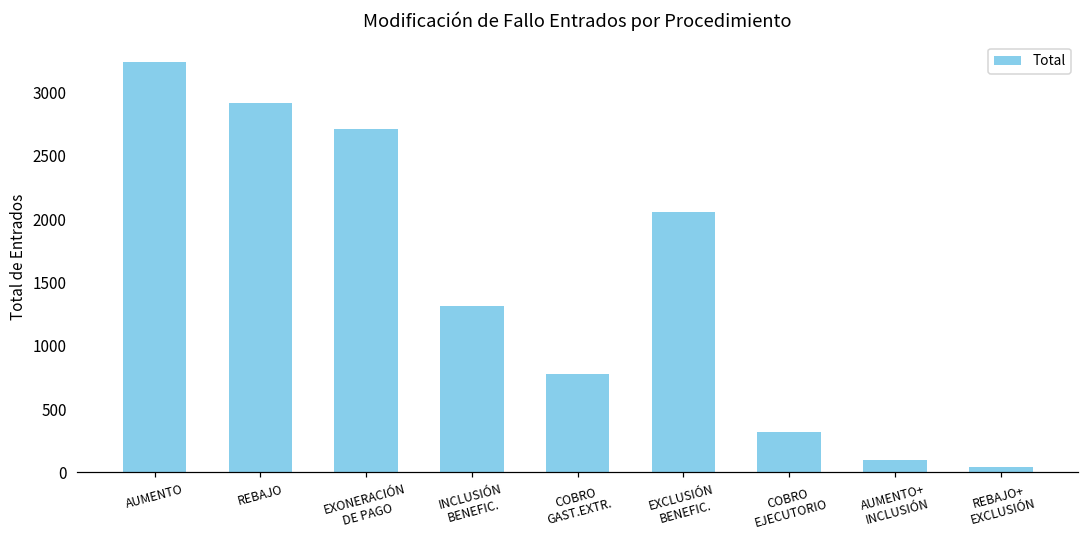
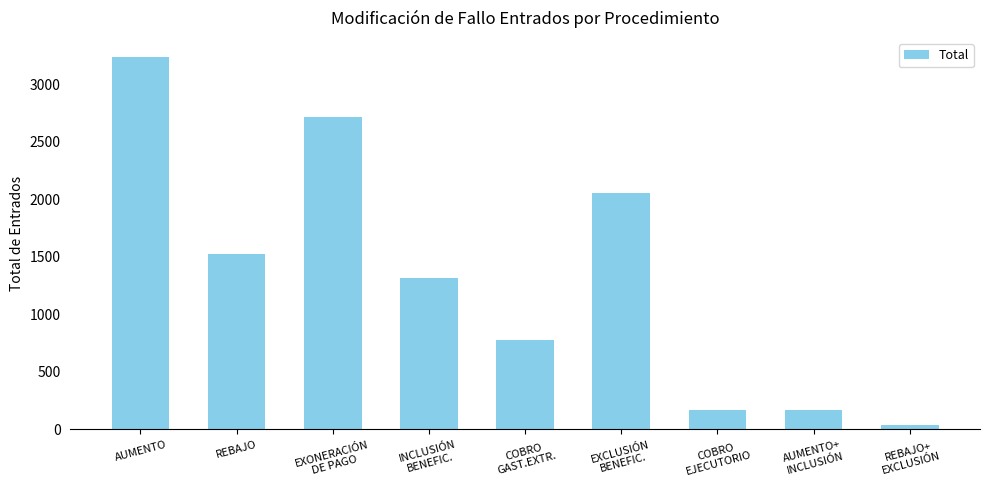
REBAJO: 2920 -> 1530
COBRO EJECUTORIO: 320 -> 170
AUMENTO+ INCLUSIÓN: 100 -> 170
